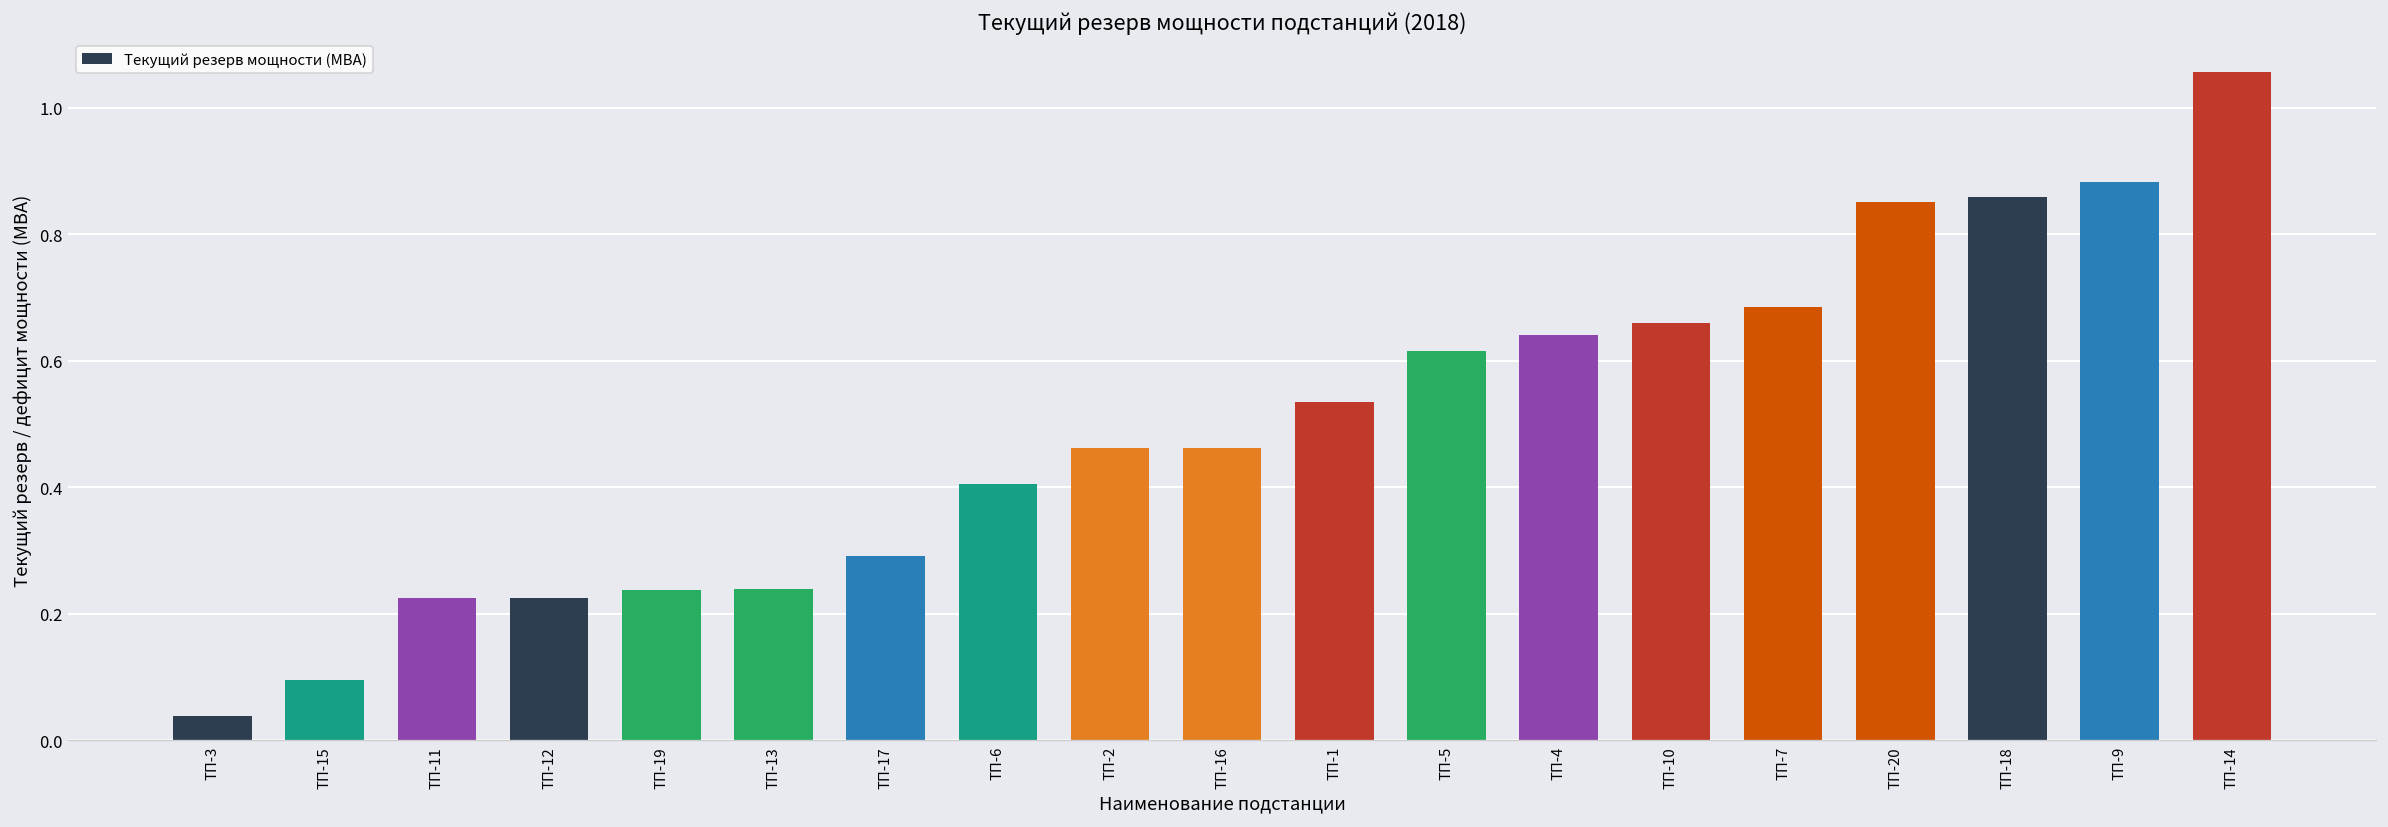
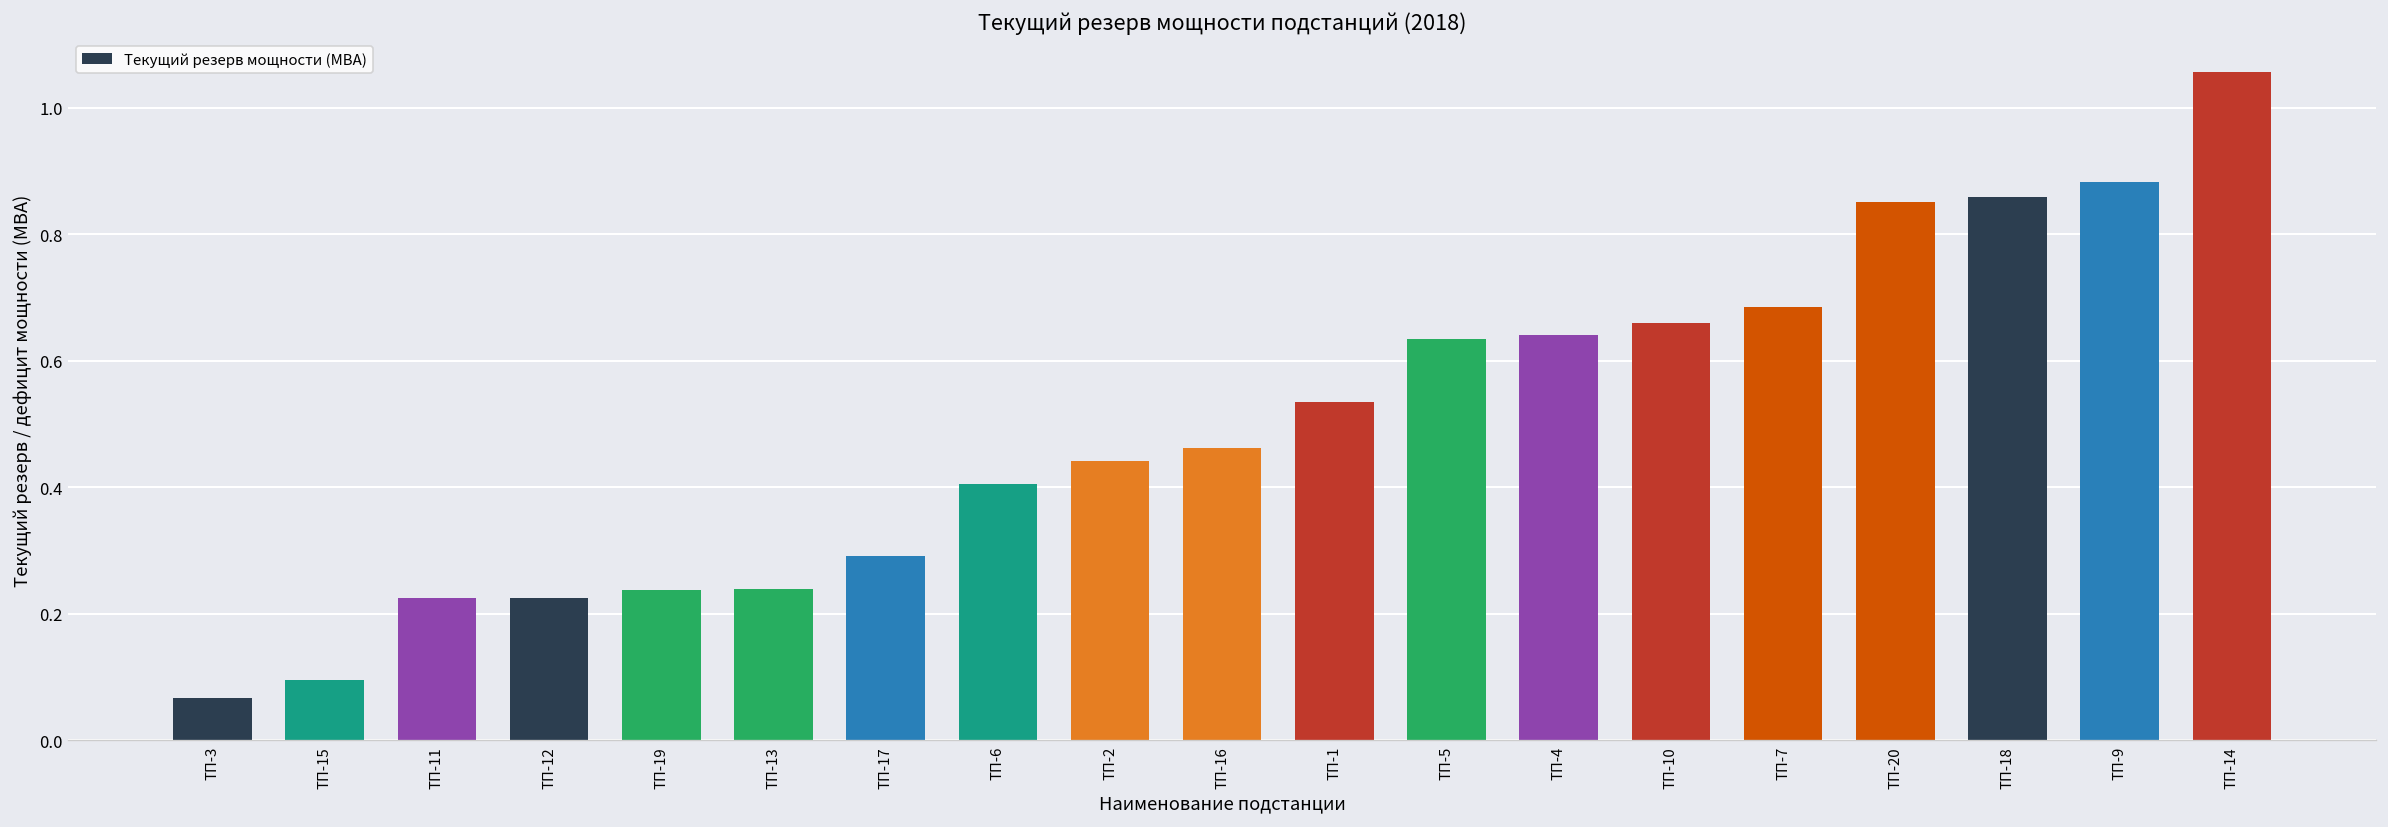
ТП-3: 0.04 -> 0.07
ТП-2: 0.46 -> 0.44
ТП-5: 0.61 -> 0.63
